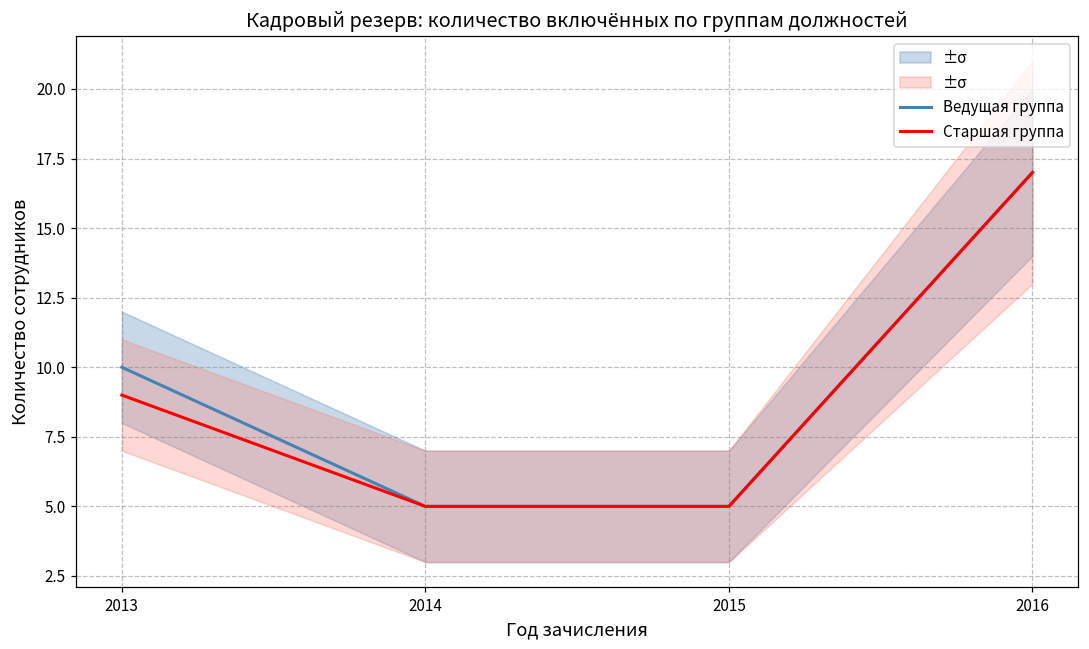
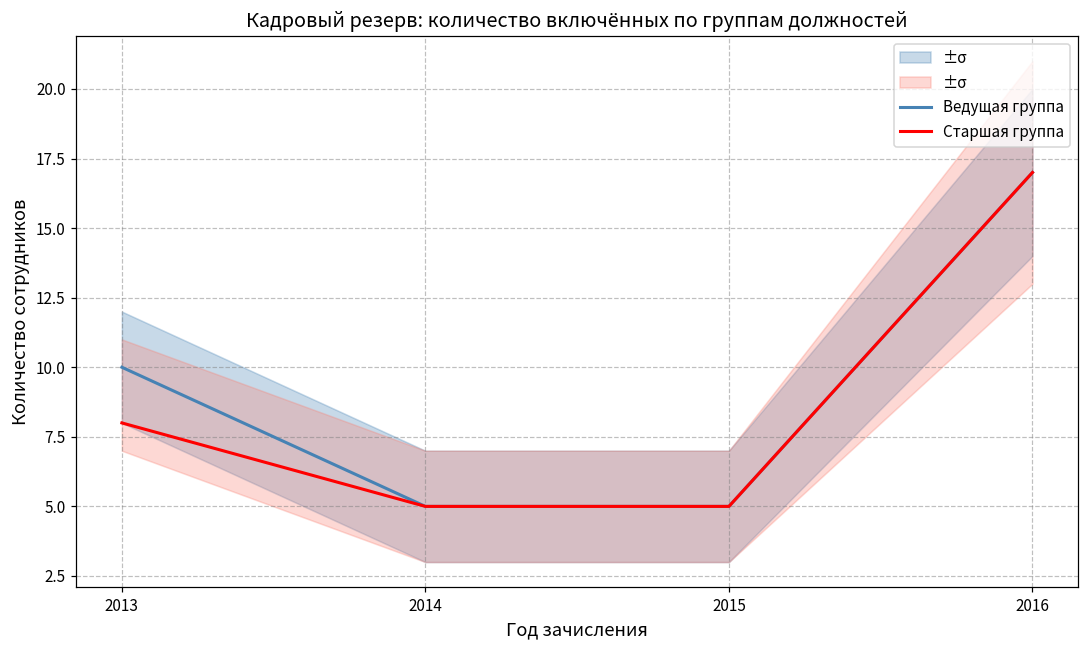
Старшая группа, 2013: 9 -> 8
